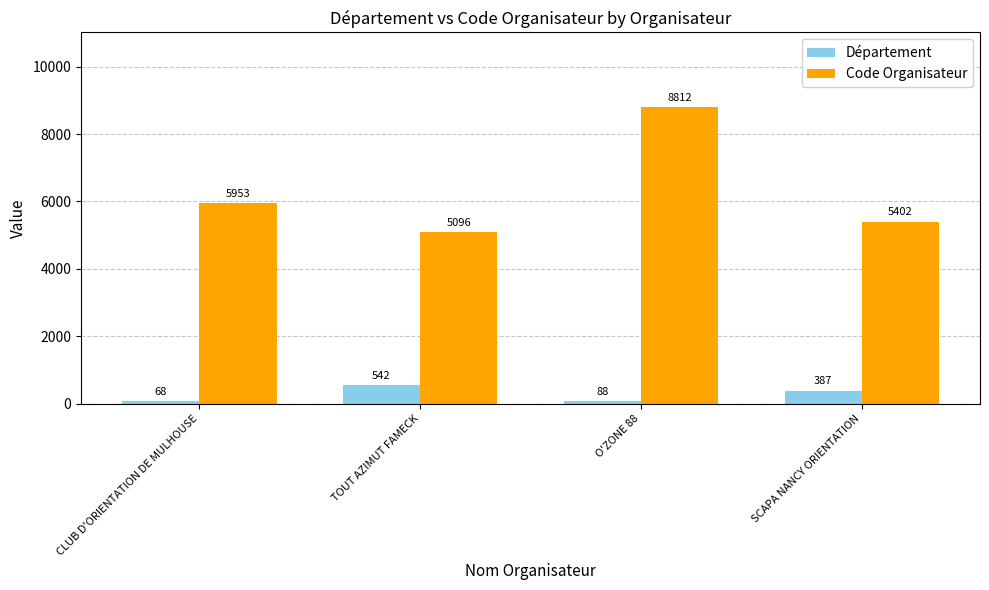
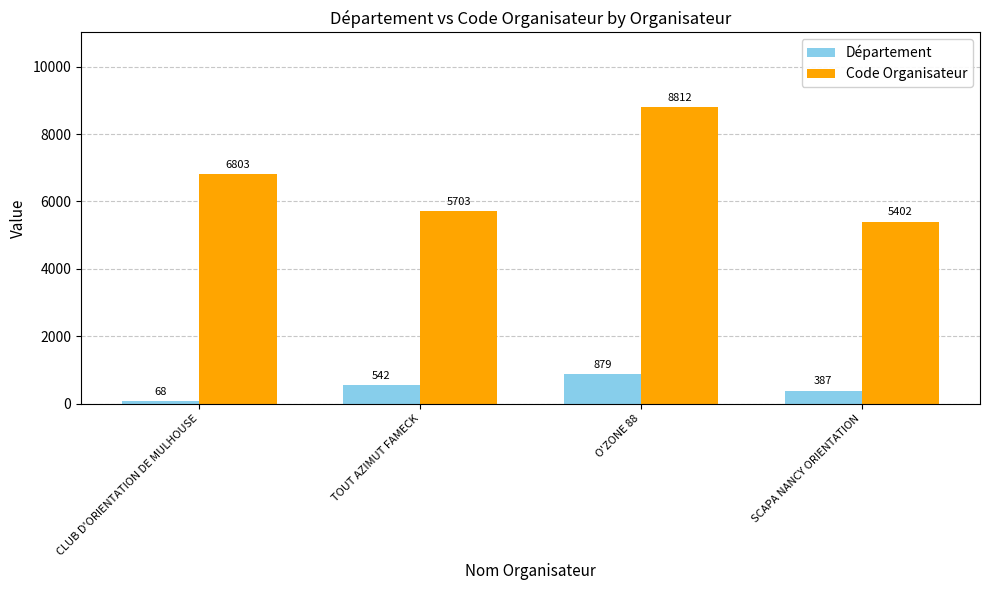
Code Organisateur, CLUB D'ORIENTATION DE MULHOUSE: 5953 -> 6803
Code Organisateur, TOUT AZIMUT FAMECK: 5096 -> 5703
Département, O'ZONE 88: 88 -> 879
